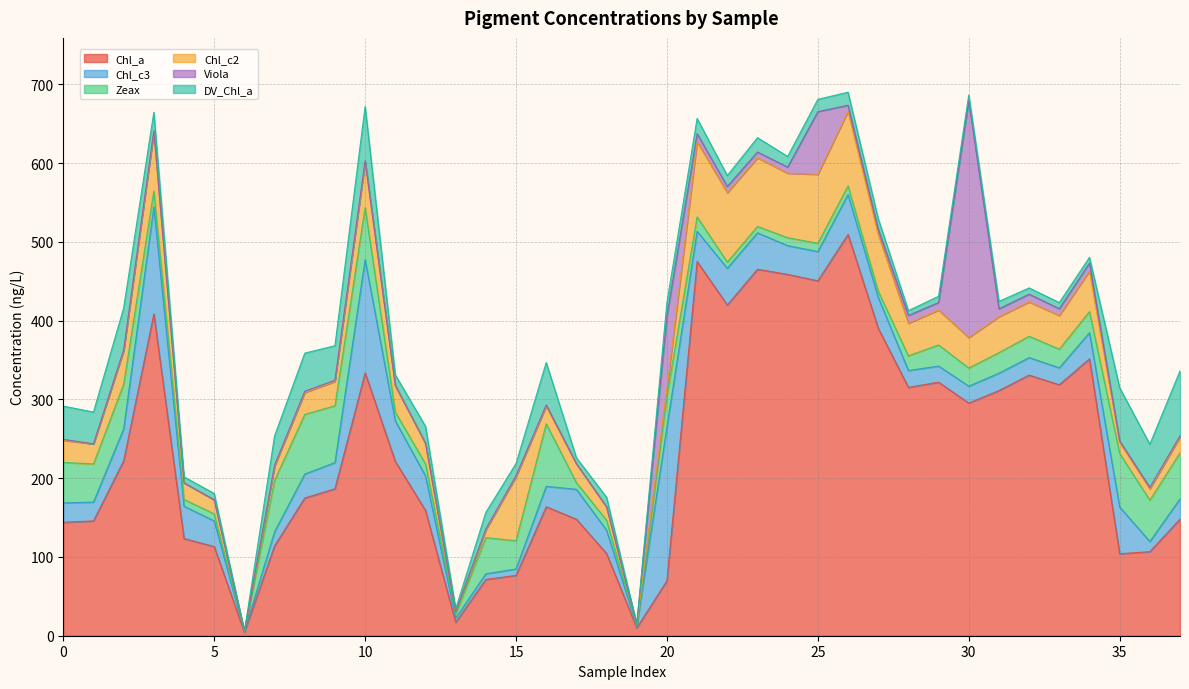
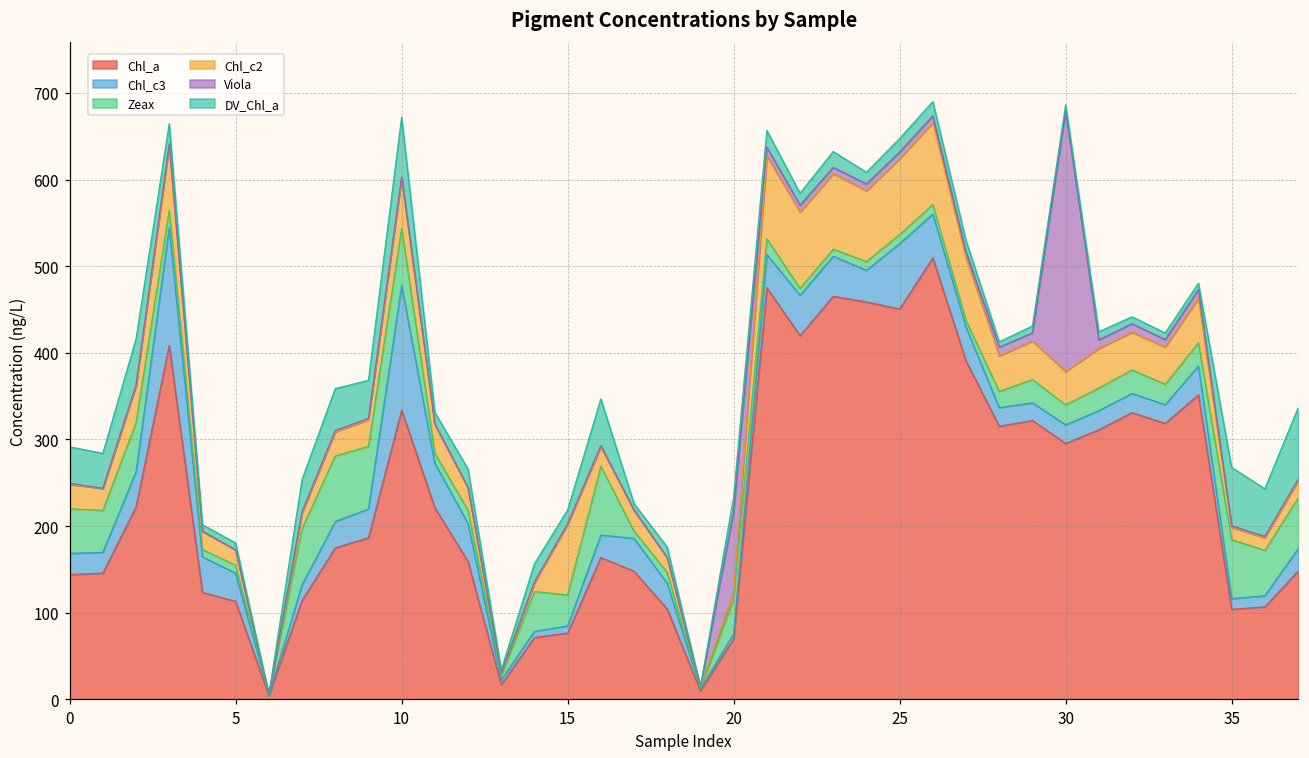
Chl_c3, 20: 200 -> 10
Chl_c3, 25: 40 -> 80
Viola, 25: 80 -> 10
Chl_c3, 35: 60 -> 10
